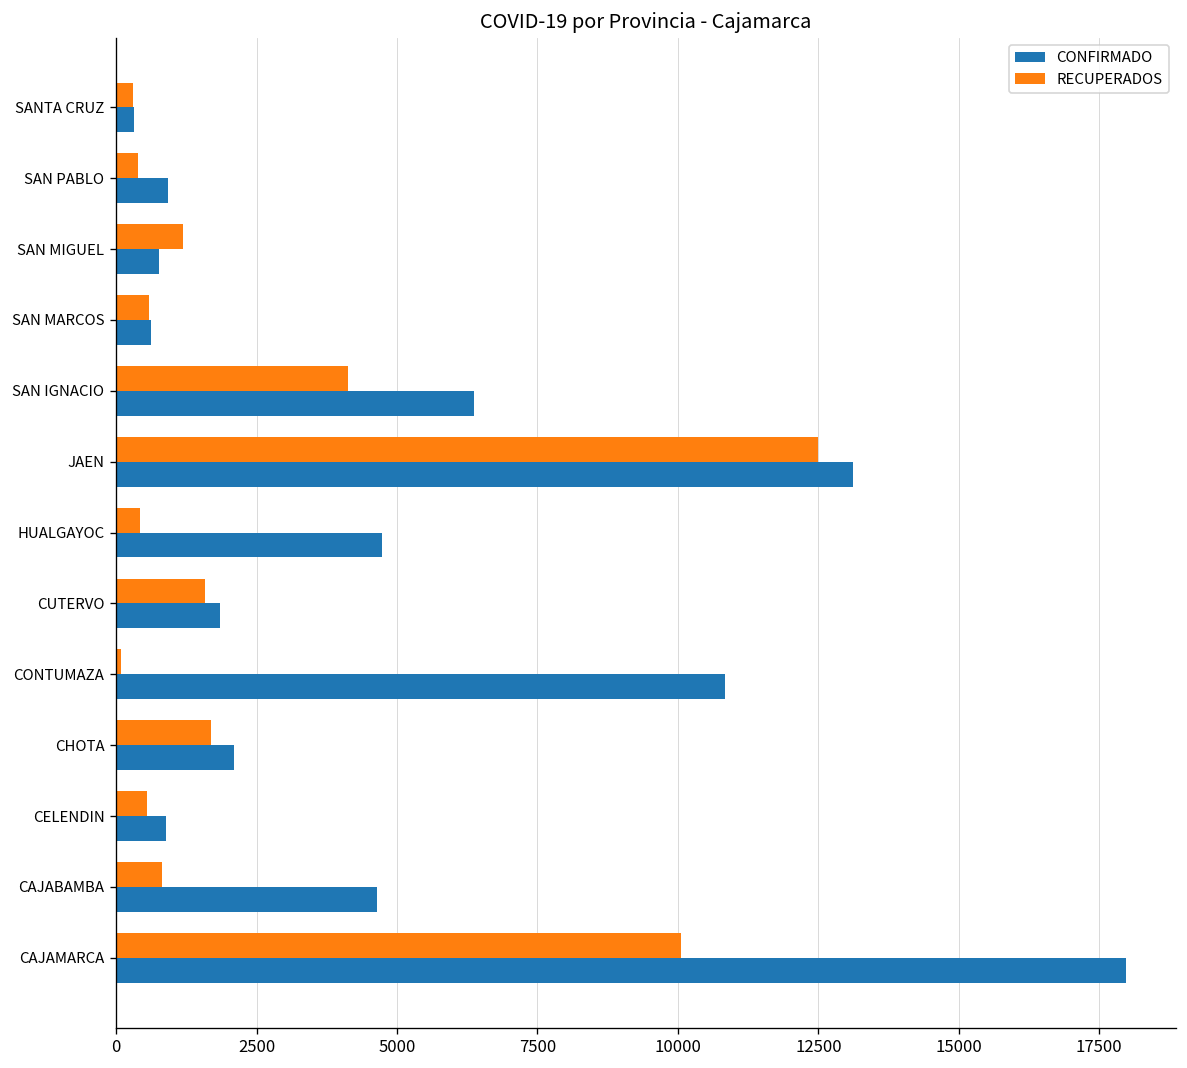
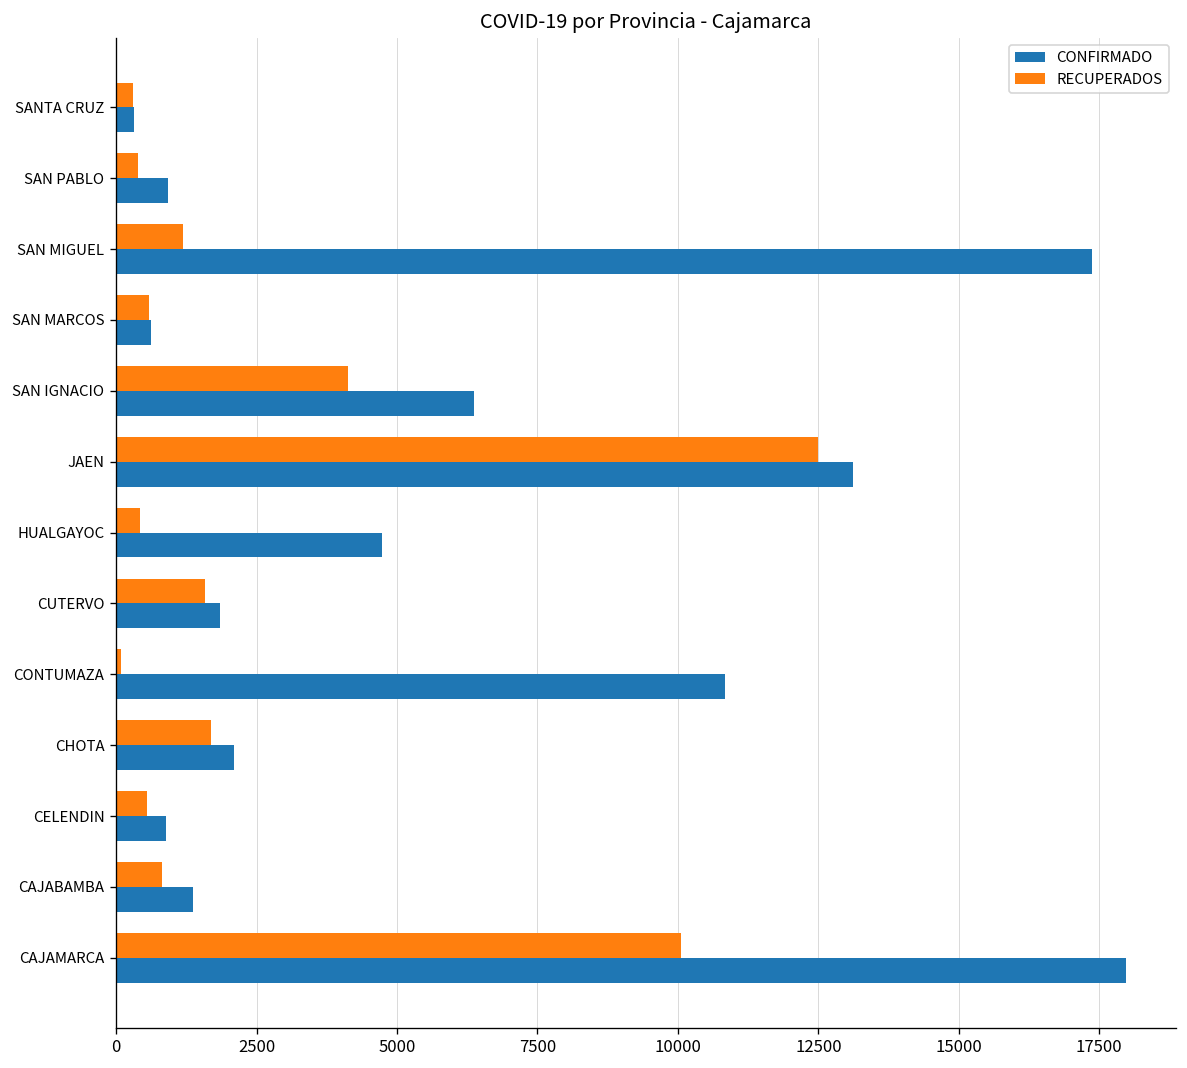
CONFIRMADO, SAN MIGUEL: 800 -> 17400
CONFIRMADO, CAJABAMBA: 4600 -> 1400
